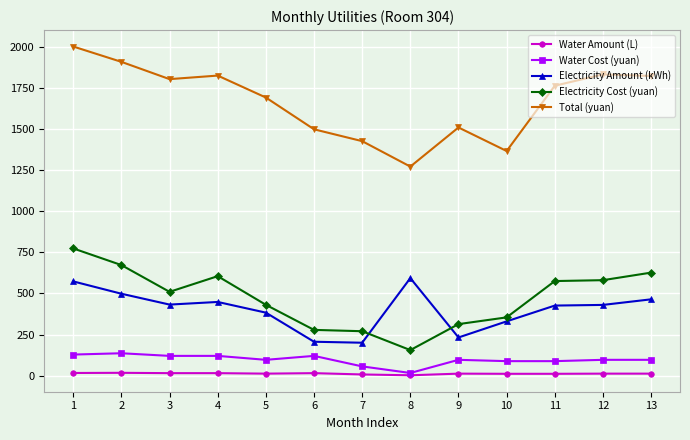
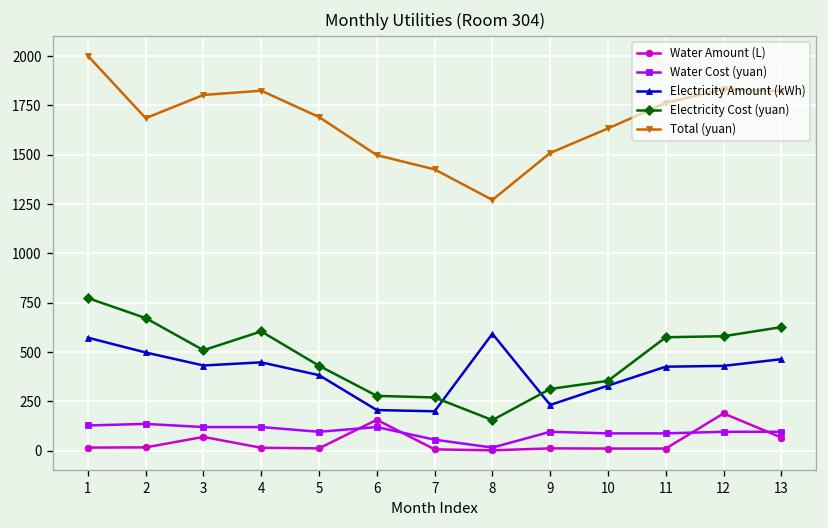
Total (yuan), 2: 1910 -> 1690
Water Amount (L), 3: 20 -> 70
Water Amount (L), 6: 20 -> 160
Total (yuan), 10: 1370 -> 1630
Water Amount (L), 12: 10 -> 190
Water Amount (L), 13: 10 -> 70
